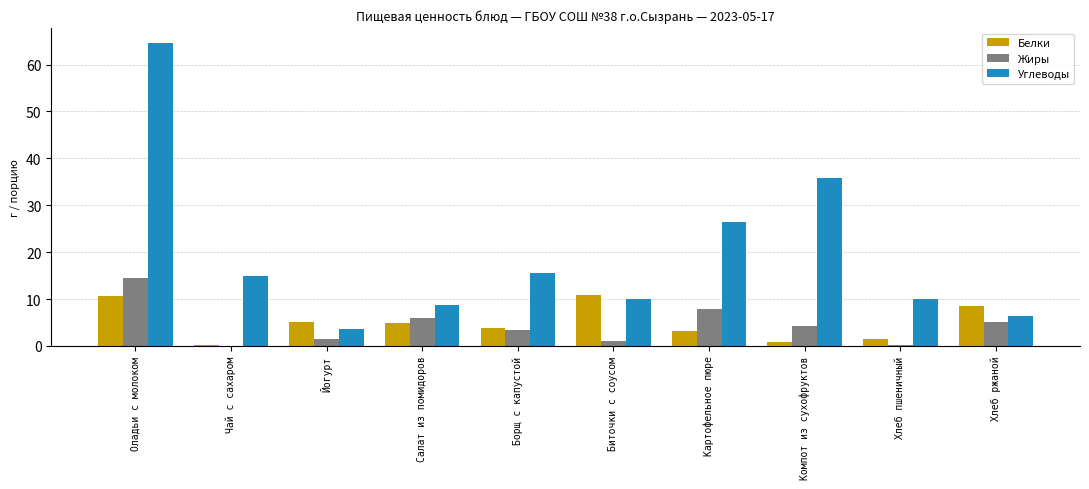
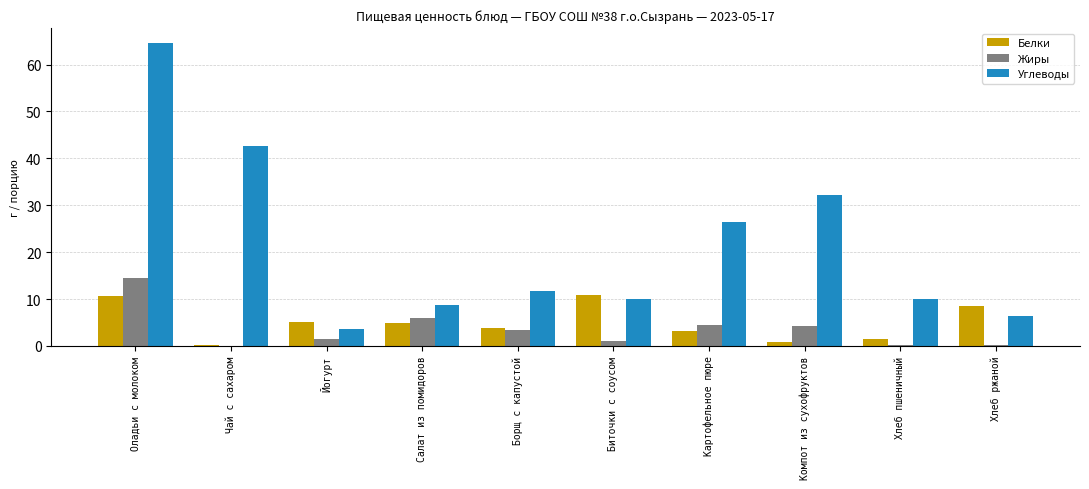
Углеводы, Чай с сахаром: 15 -> 43
Углеводы, Борщ с капустой: 16 -> 12
Жиры, Картофельное пюре: 8 -> 4
Углеводы, Компот из сухофруктов: 36 -> 32
Жиры, Хлеб ржаной: 5 -> 0
